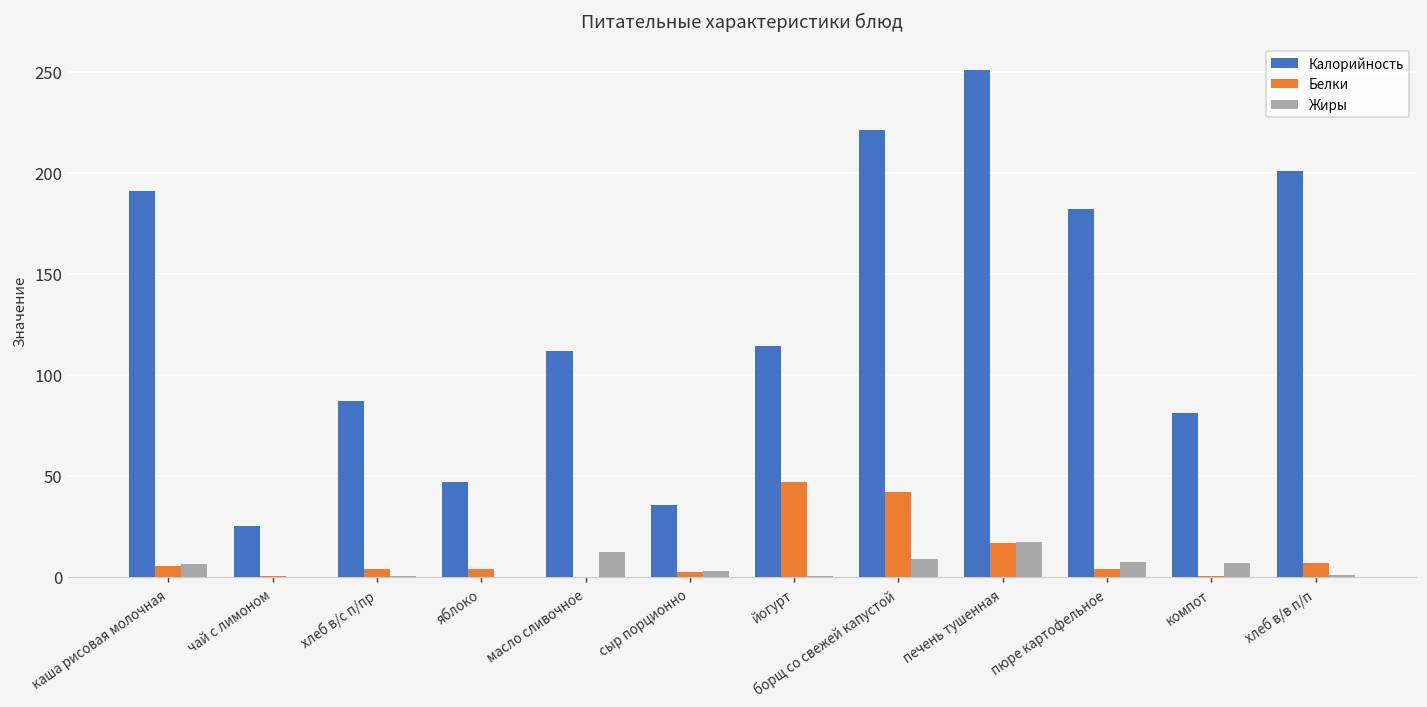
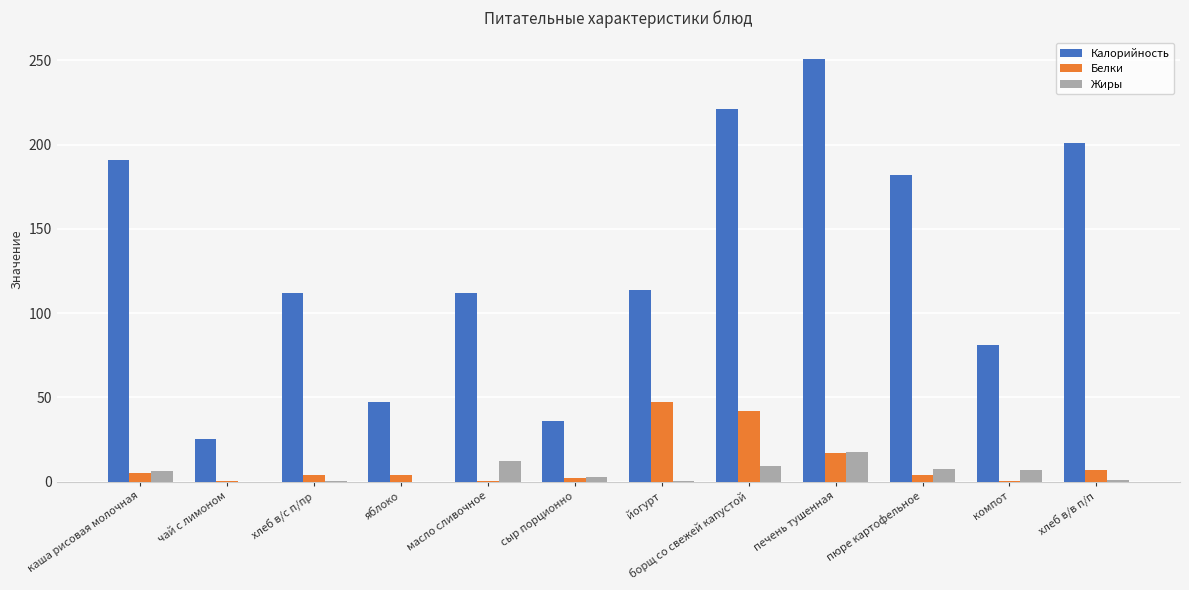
Калорийность, хлеб в/с п/пр: 87 -> 112
